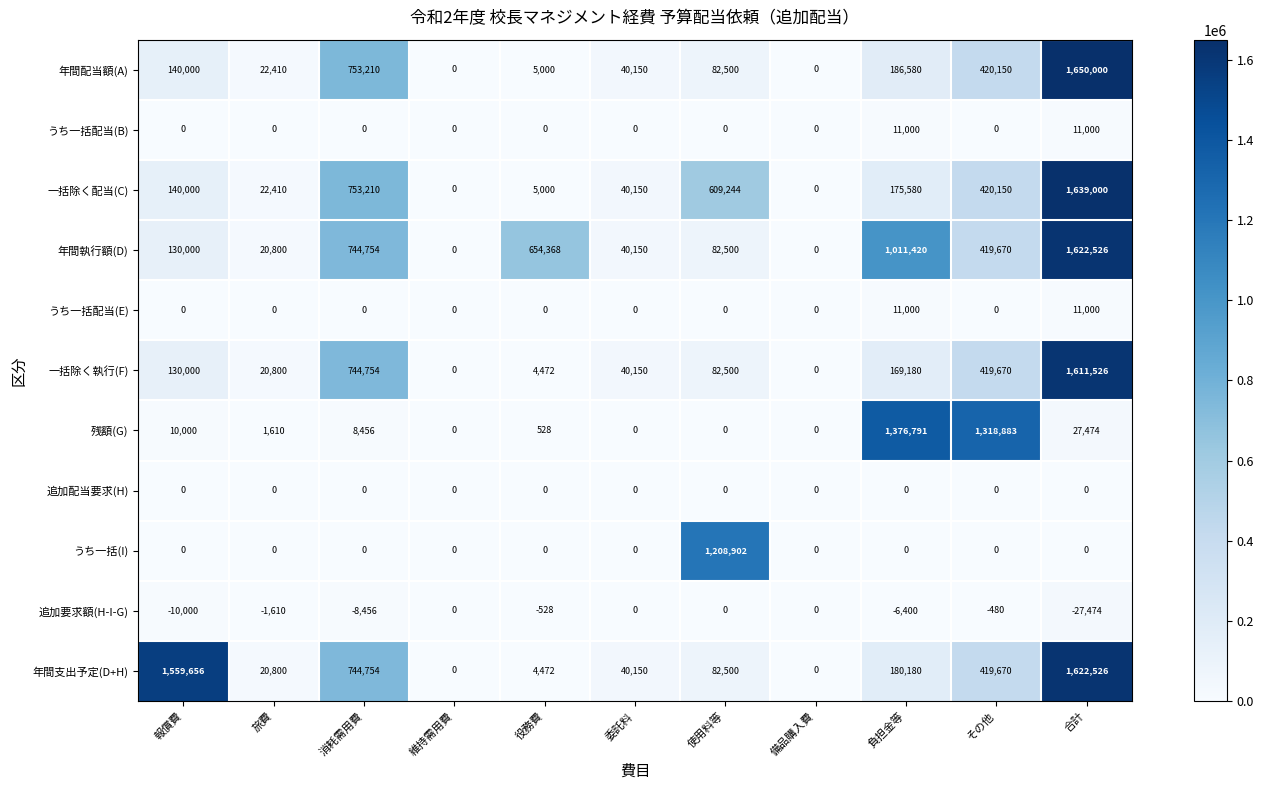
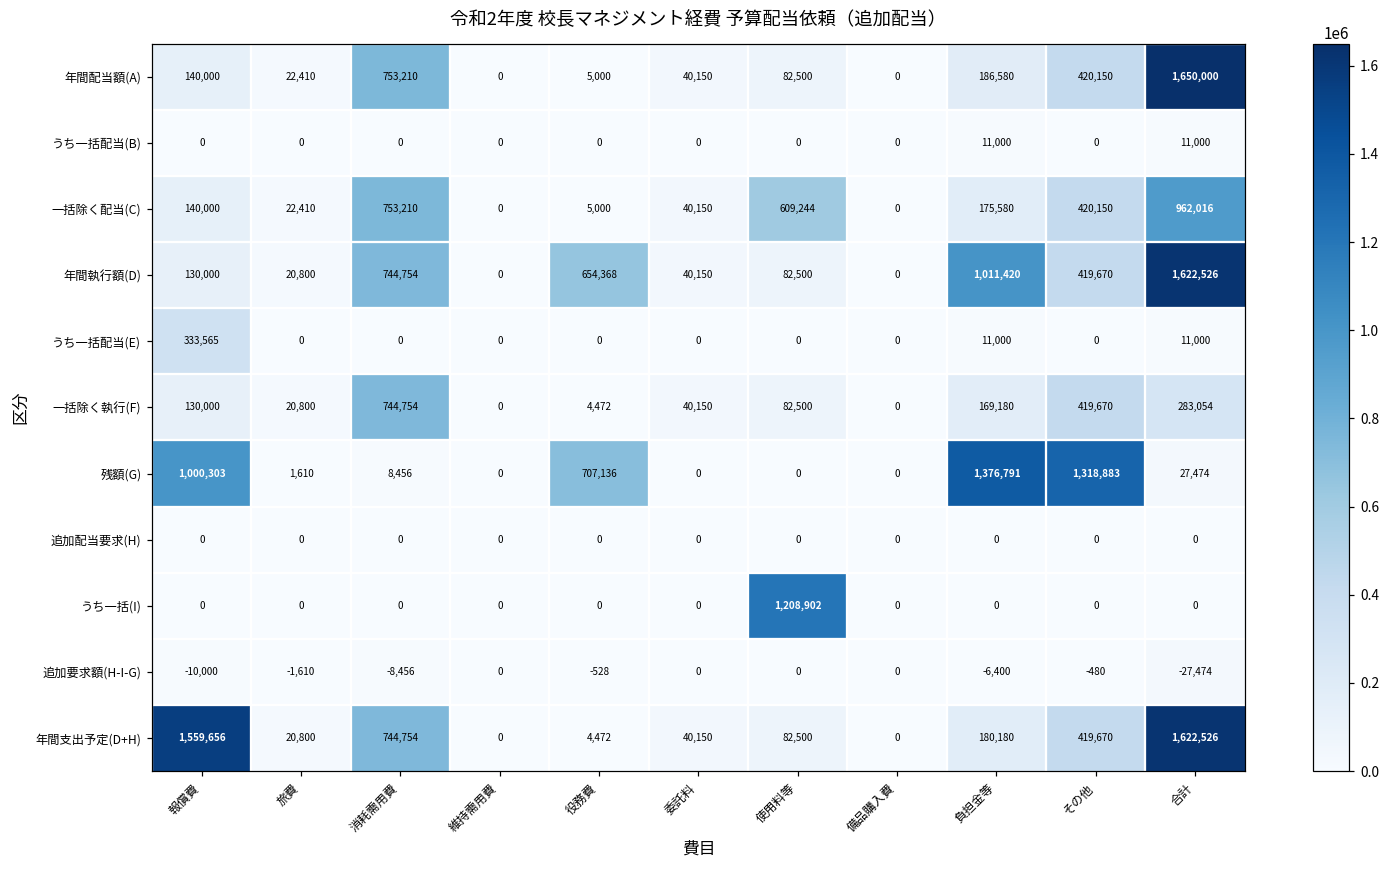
一括除く配当(C), 合計: 1,639,000 -> 962,016
うち一括配当(E), 報償費: 0 -> 333,565
一括除く執行(F), 合計: 1,611,526 -> 283,054
残額(G), 報償費: 10,000 -> 1,000,303
残額(G), 役務費: 528 -> 707,136
